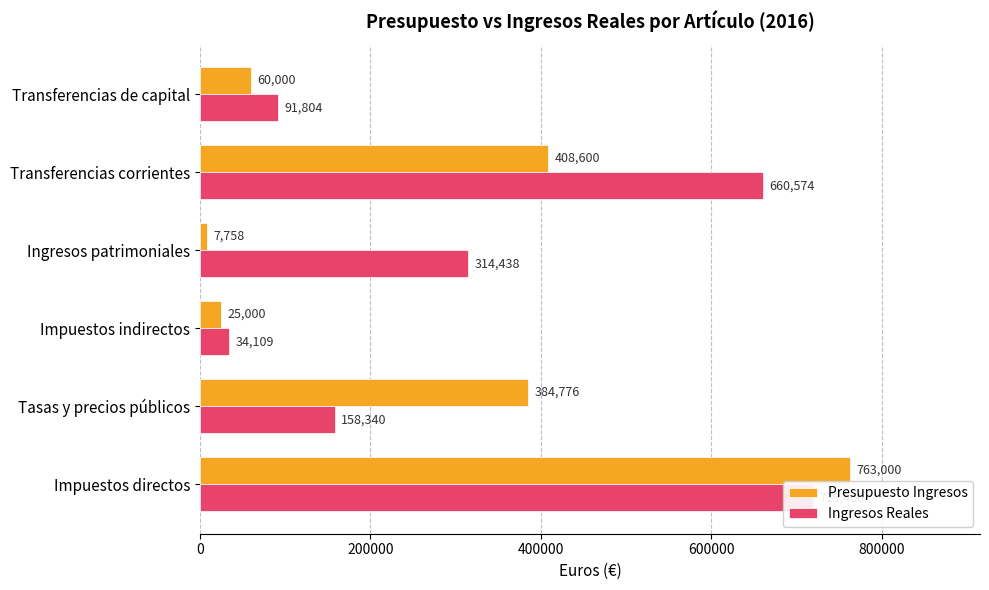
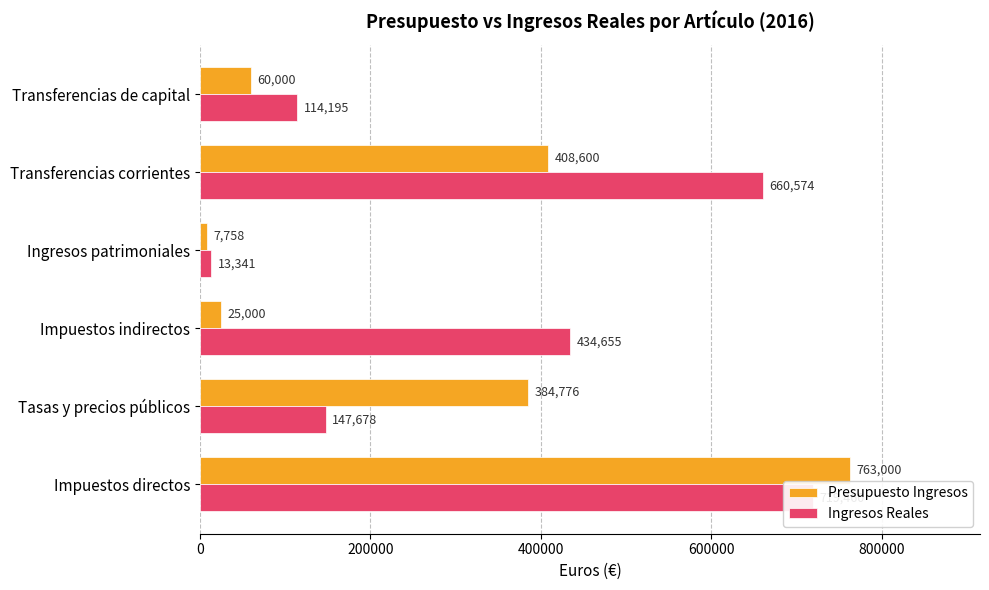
Ingresos Reales, Transferencias de capital: 91,804 -> 114,195
Ingresos Reales, Ingresos patrimoniales: 314,438 -> 13,341
Ingresos Reales, Impuestos indirectos: 34,109 -> 434,655
Ingresos Reales, Tasas y precios públicos: 158,340 -> 147,678
